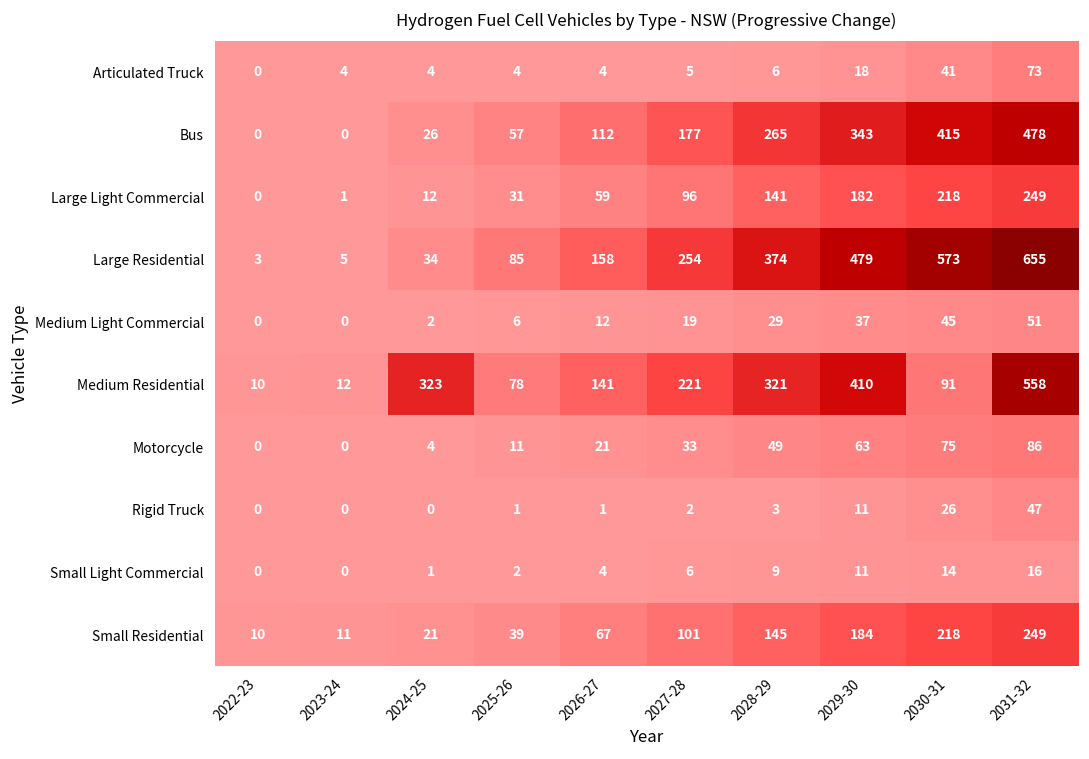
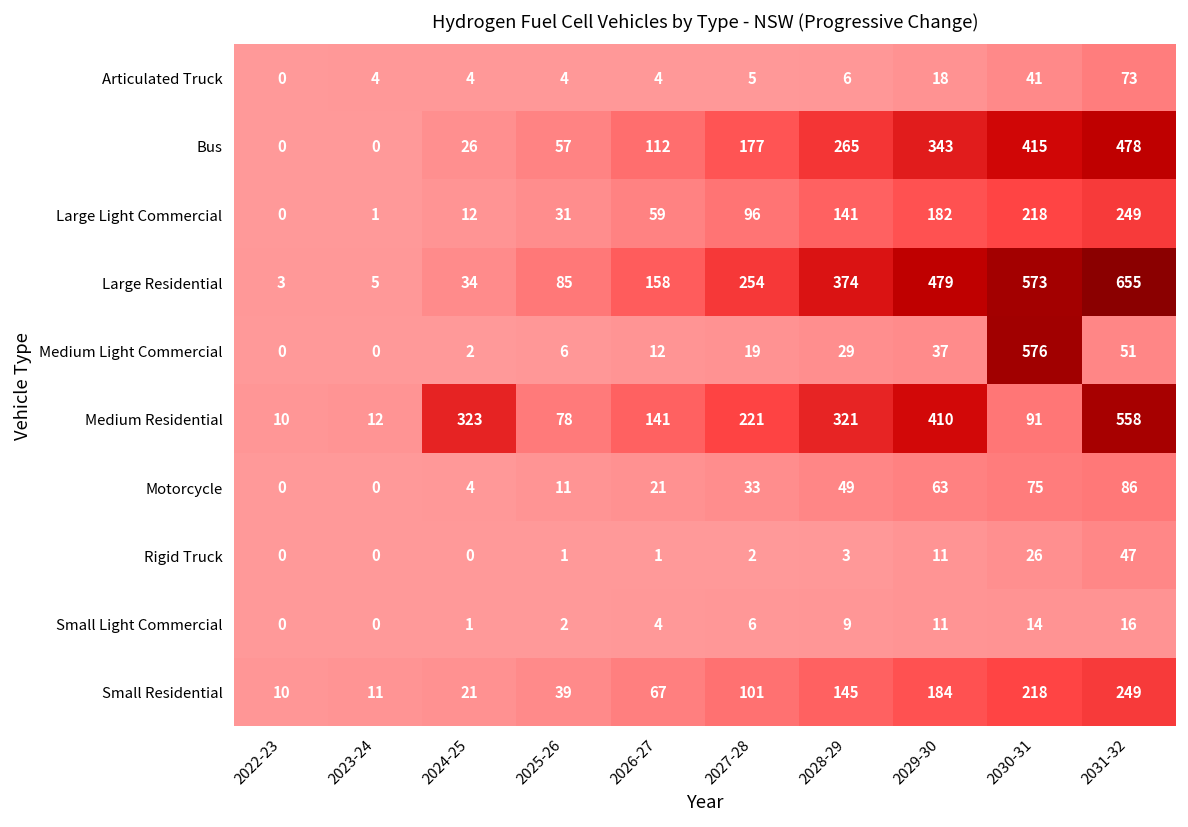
Medium Light Commercial, 2030-31: 45 -> 576
